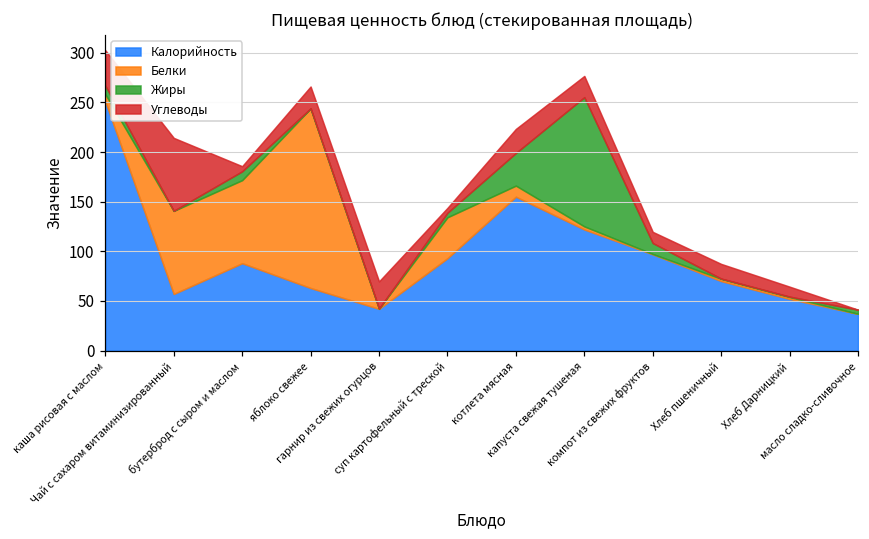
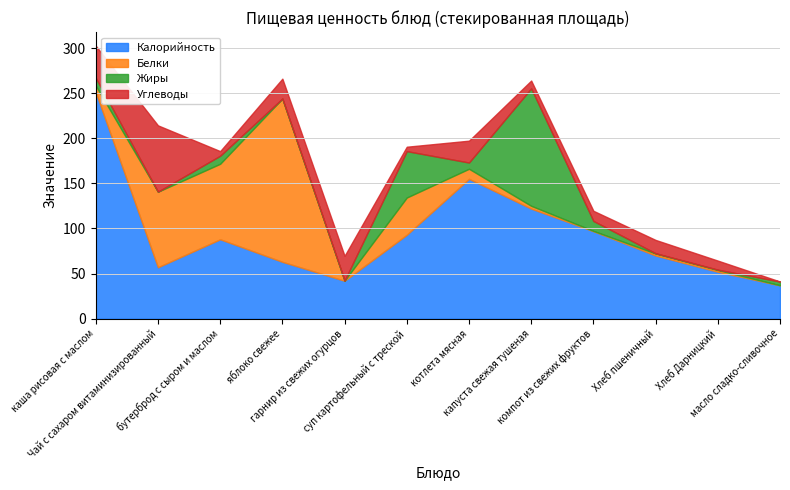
Жиры, суп картофельный с треской: 0 -> 50
Жиры, котлета мясная: 30 -> 10
Углеводы, капуста свежая тушеная: 20 -> 10
